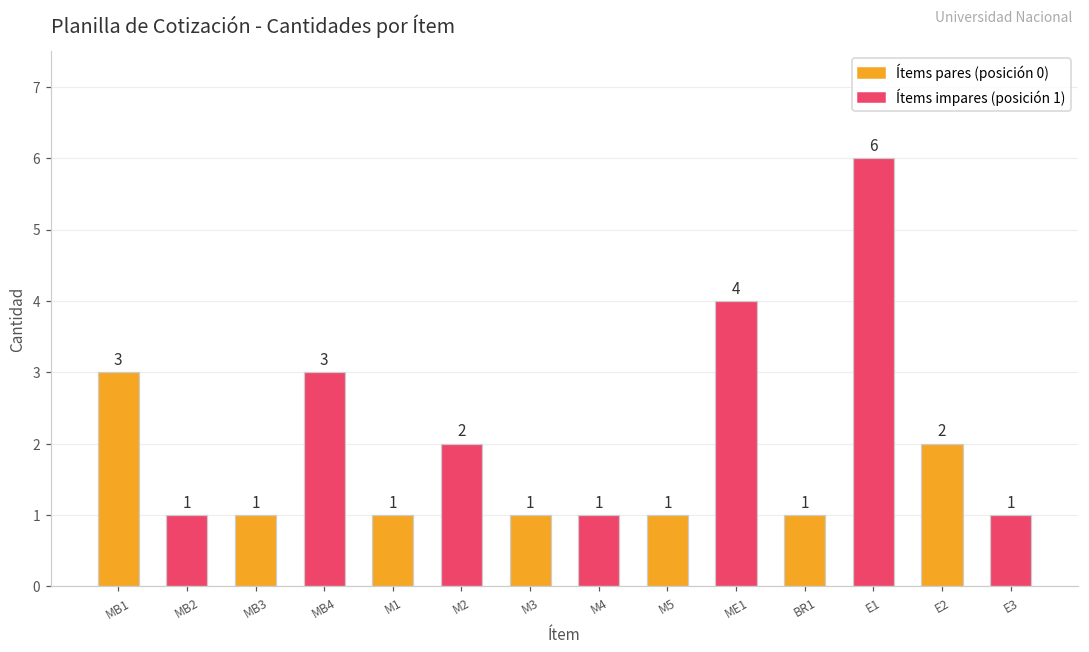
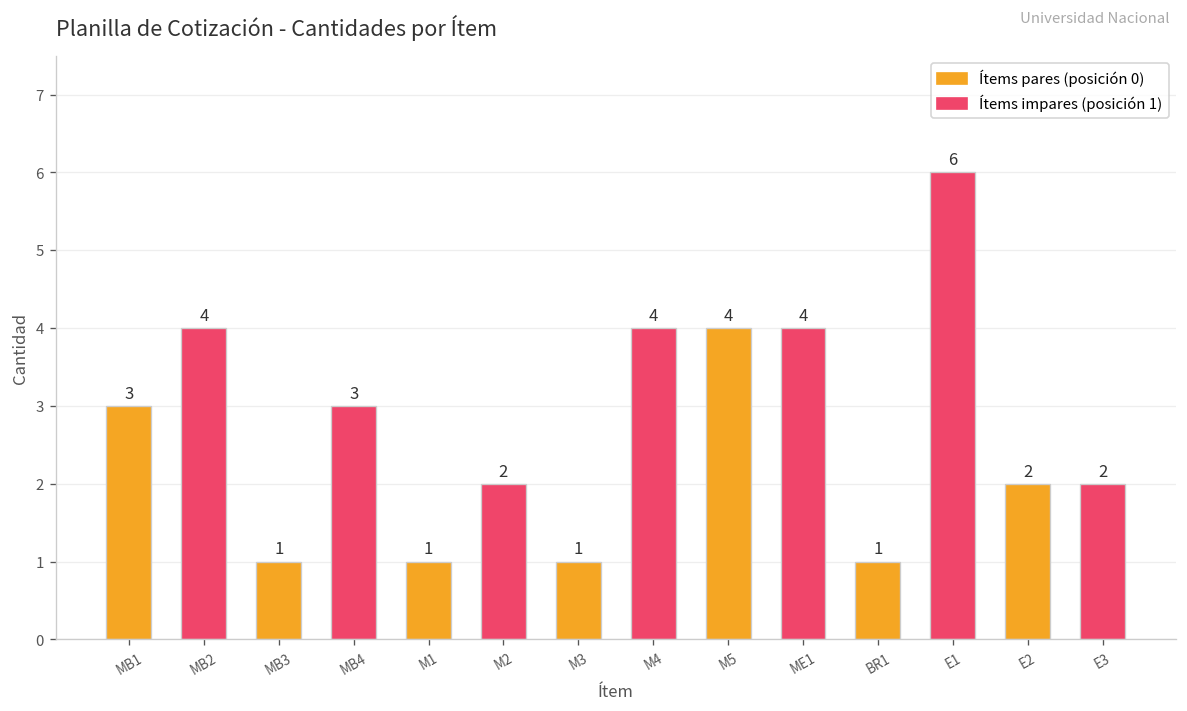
MB2: 1 -> 4
M4: 1 -> 4
M5: 1 -> 4
E3: 1 -> 2
